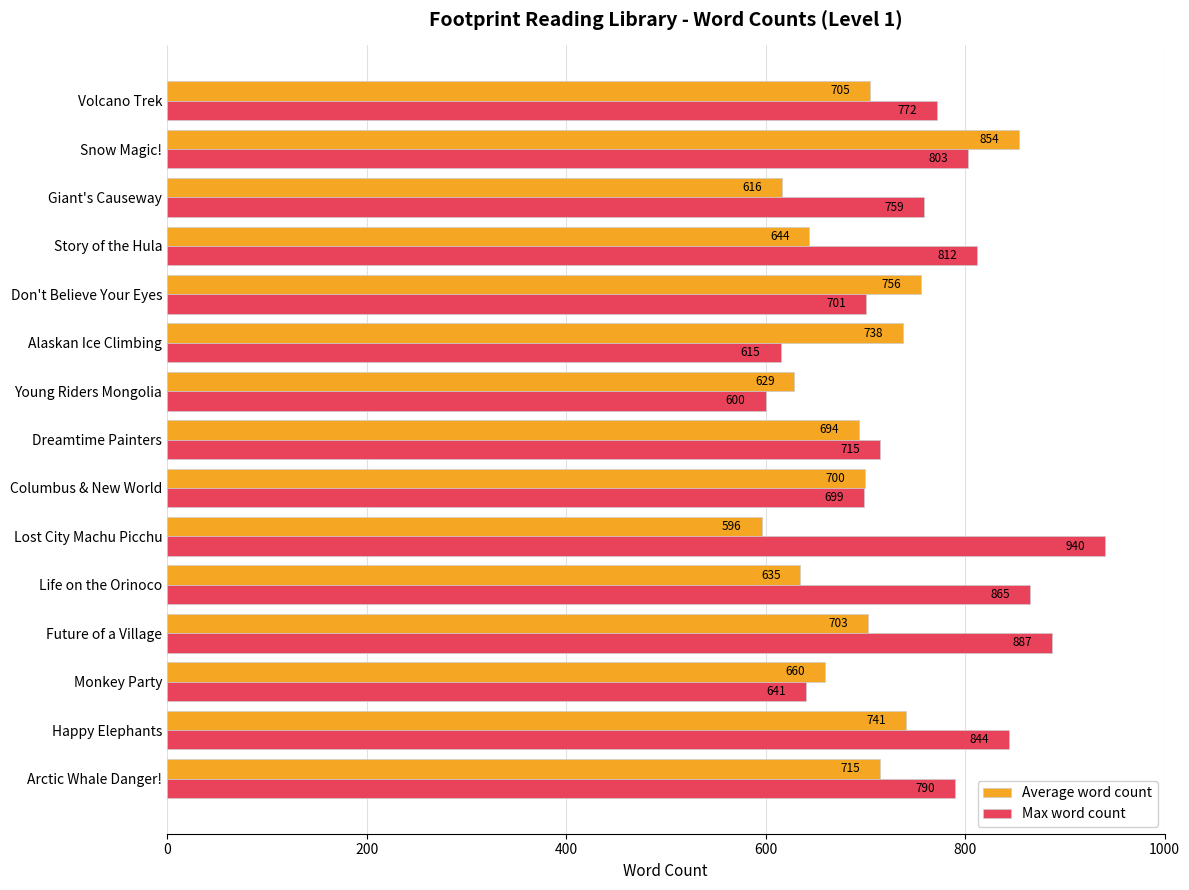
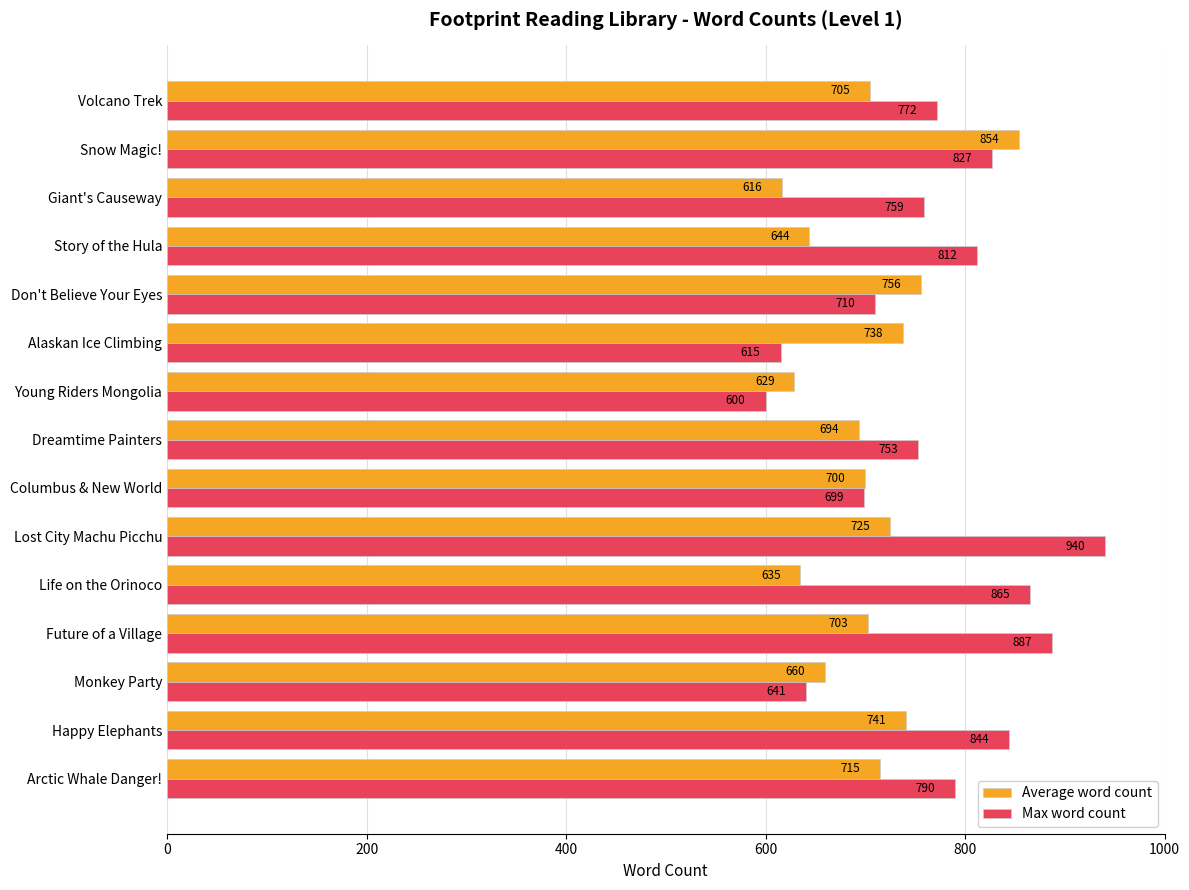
Max word count, Snow Magic!: 803 -> 827
Max word count, Don't Believe Your Eyes: 701 -> 710
Max word count, Dreamtime Painters: 715 -> 753
Average word count, Lost City Machu Picchu: 596 -> 725
